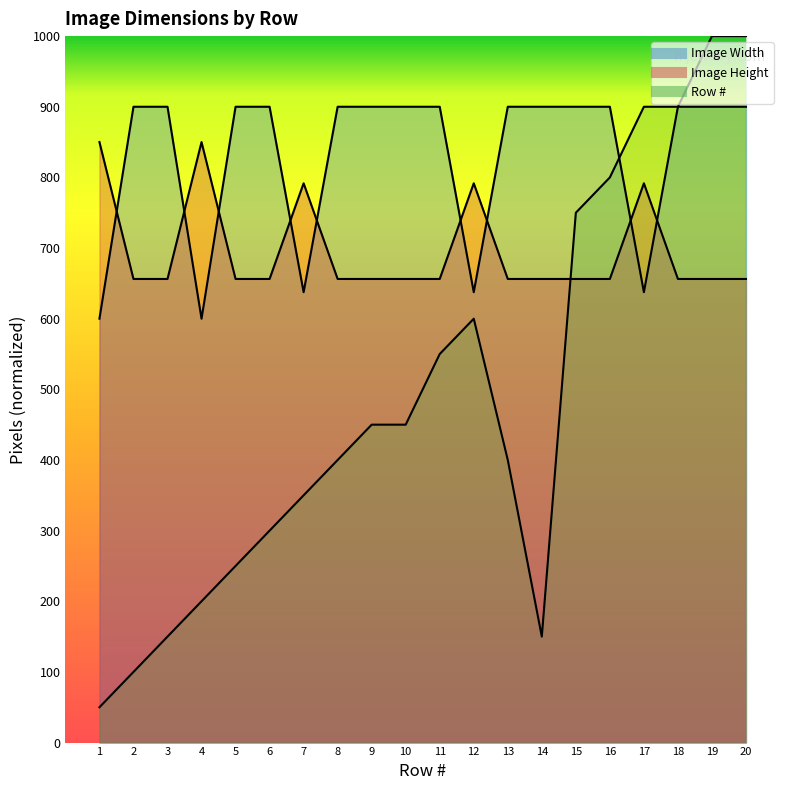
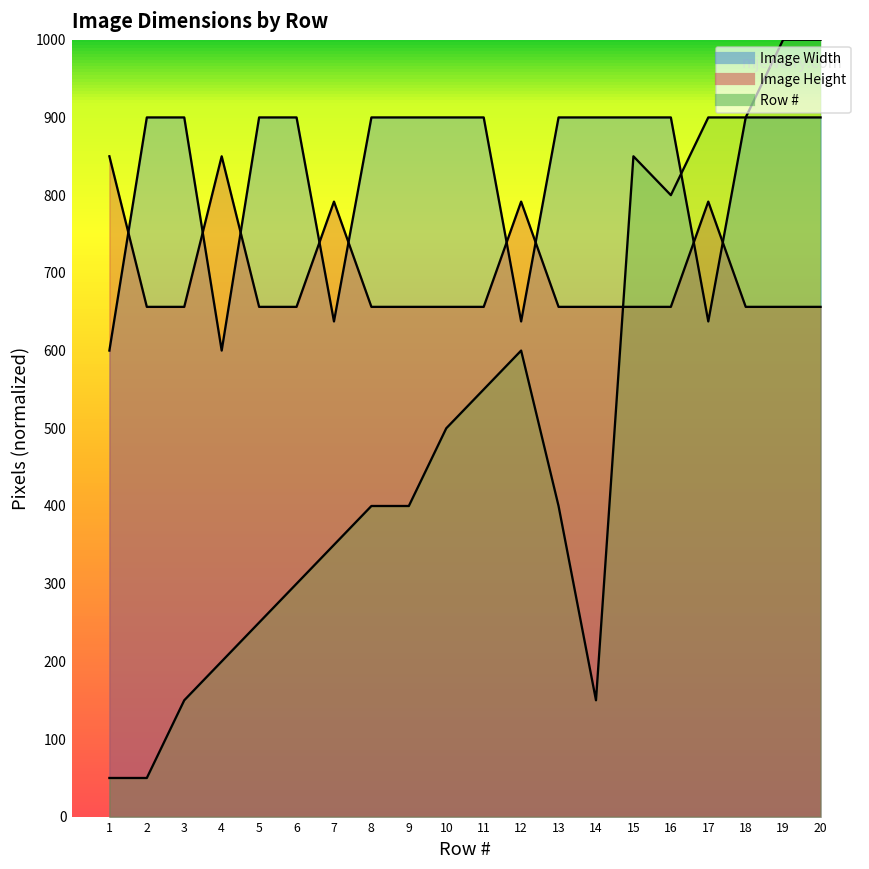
Row #, 2: 100 -> 50
Row #, 9: 450 -> 400
Row #, 10: 450 -> 500
Row #, 15: 750 -> 850
